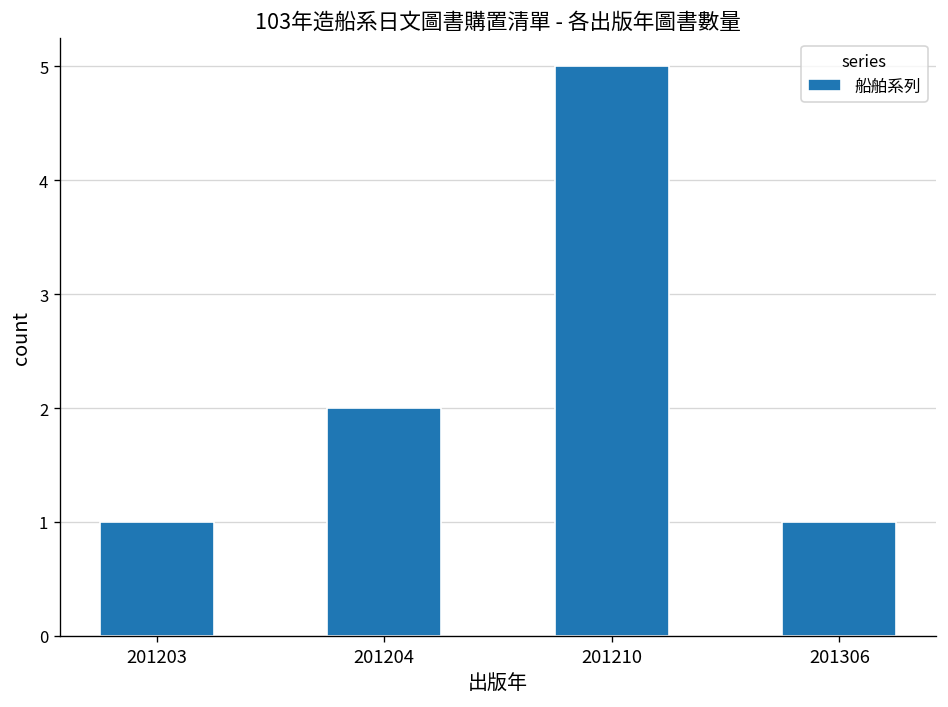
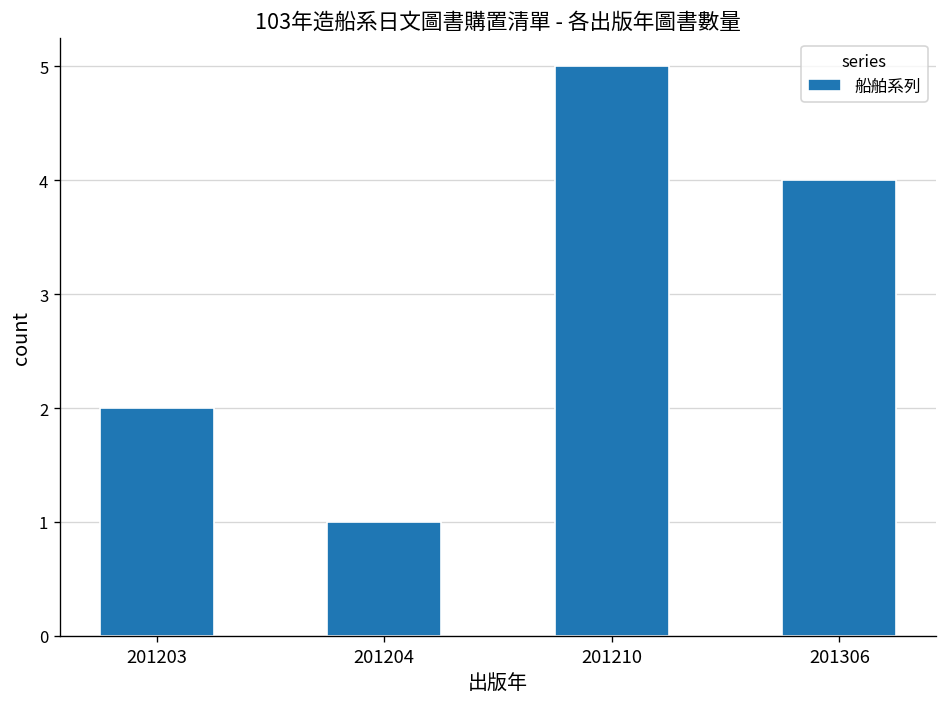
201203: 1 -> 2
201204: 2 -> 1
201306: 1 -> 4
